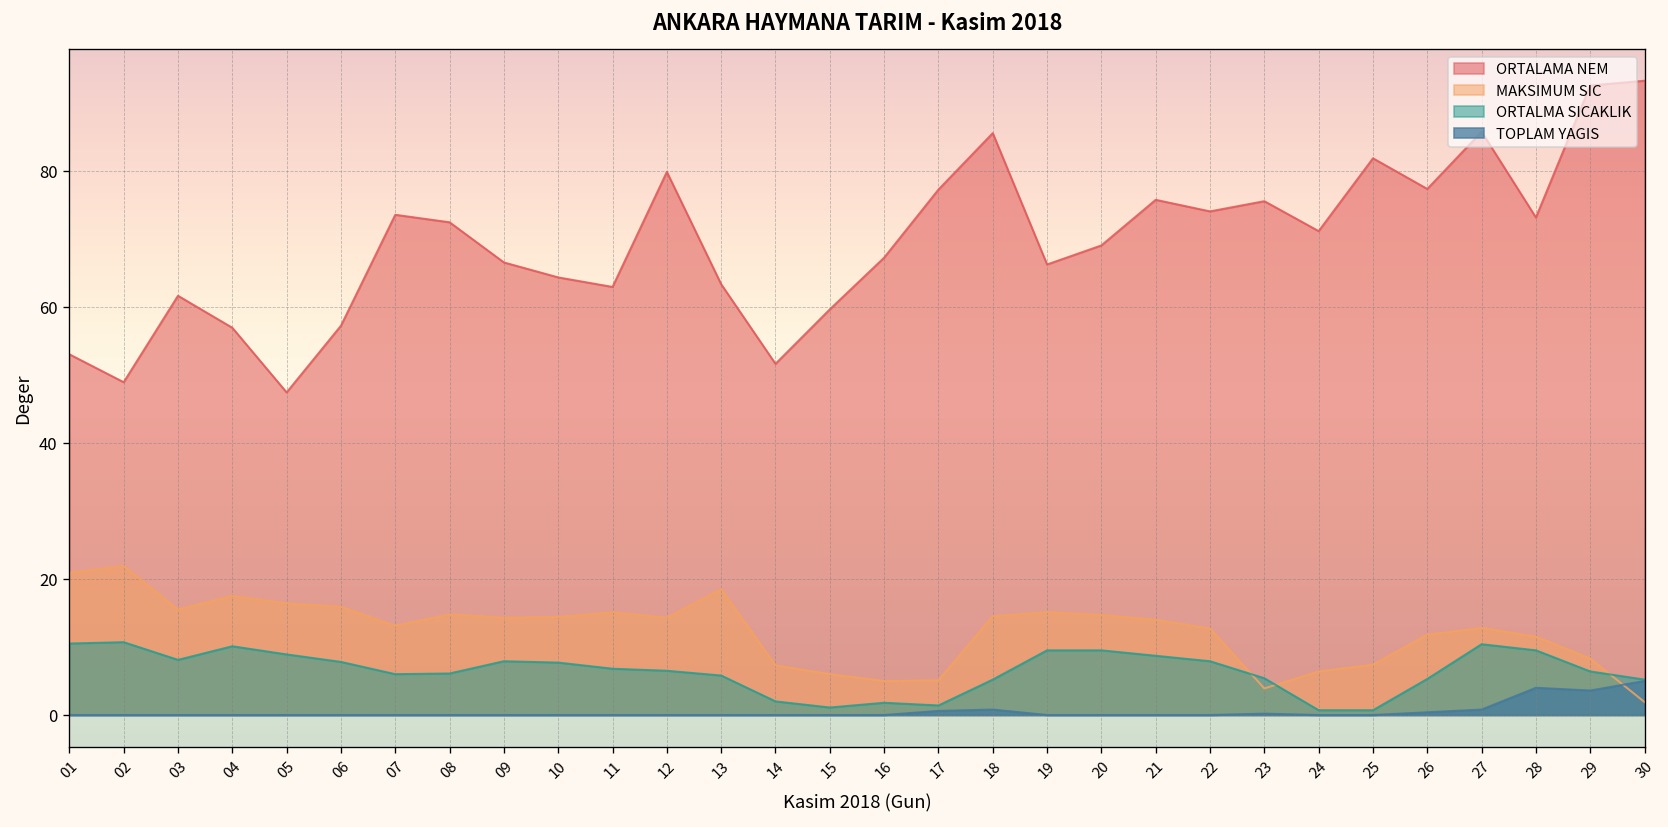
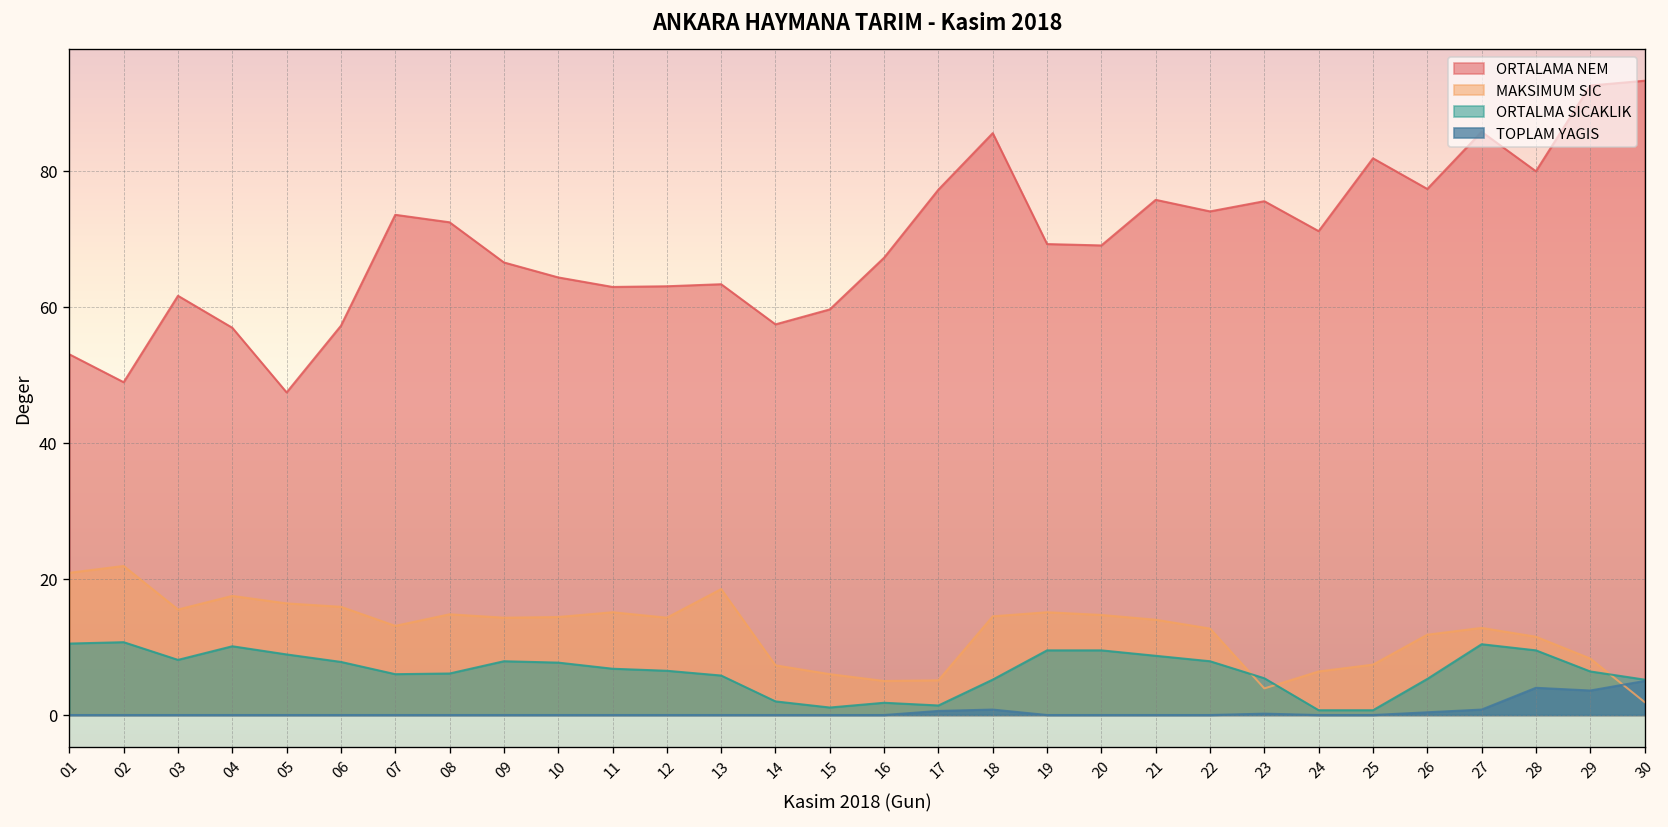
ORTALAMA NEM, 12: 80 -> 63
ORTALAMA NEM, 14: 52 -> 57
ORTALAMA NEM, 19: 66 -> 69
ORTALAMA NEM, 28: 73 -> 80
